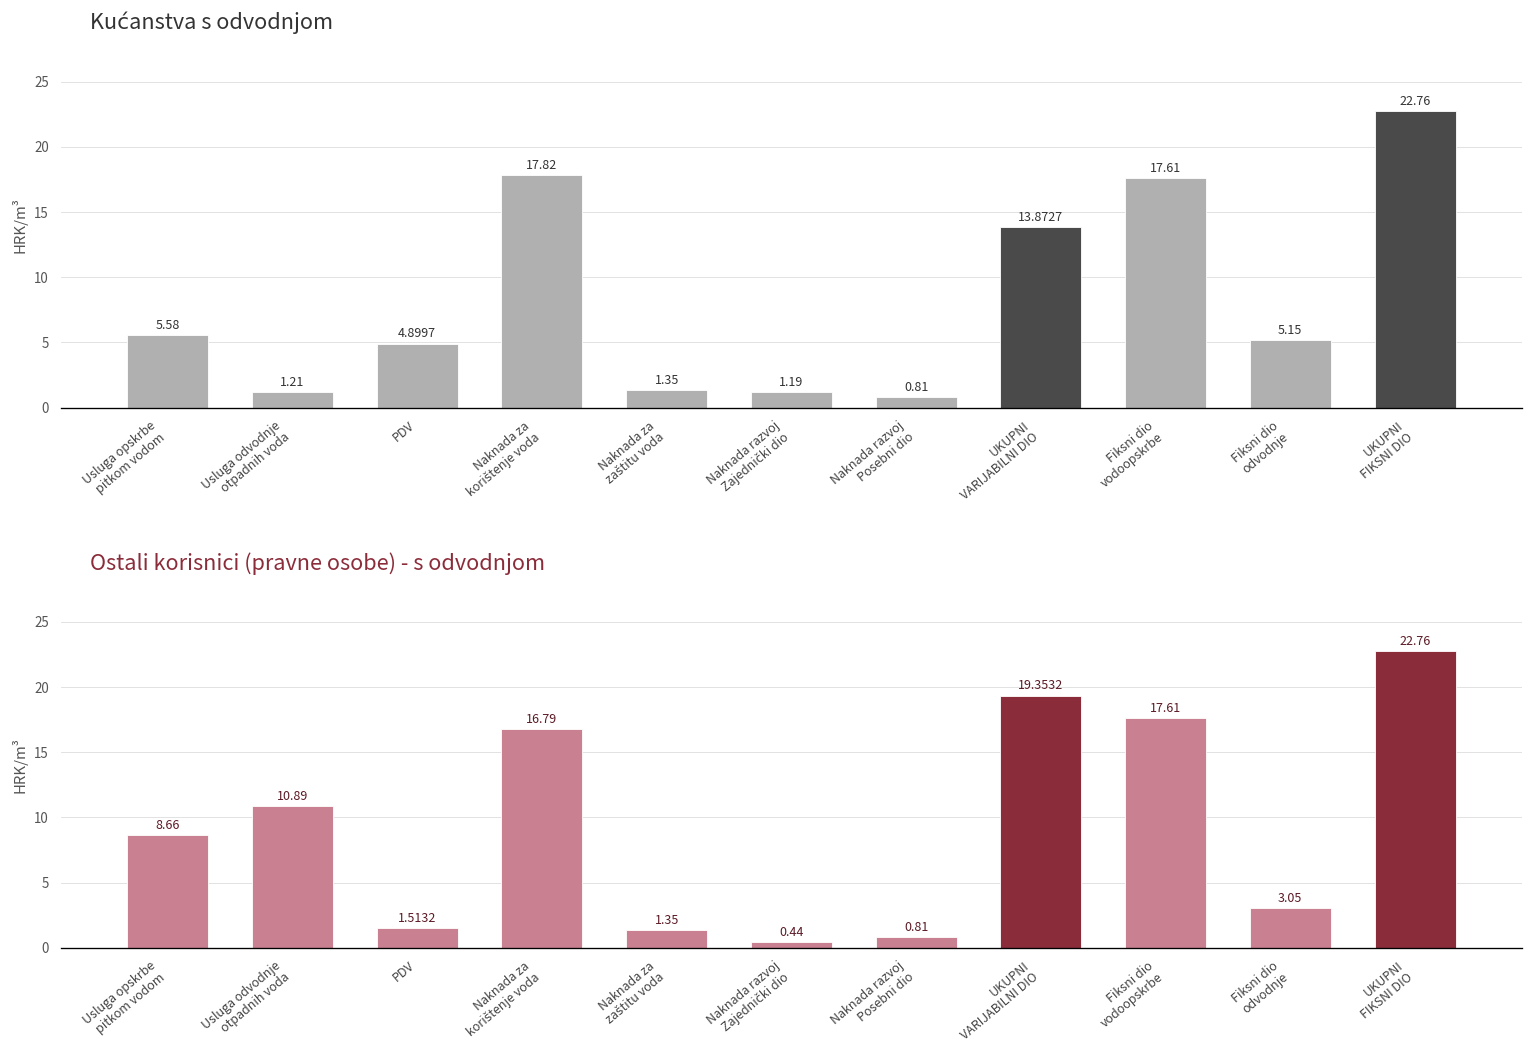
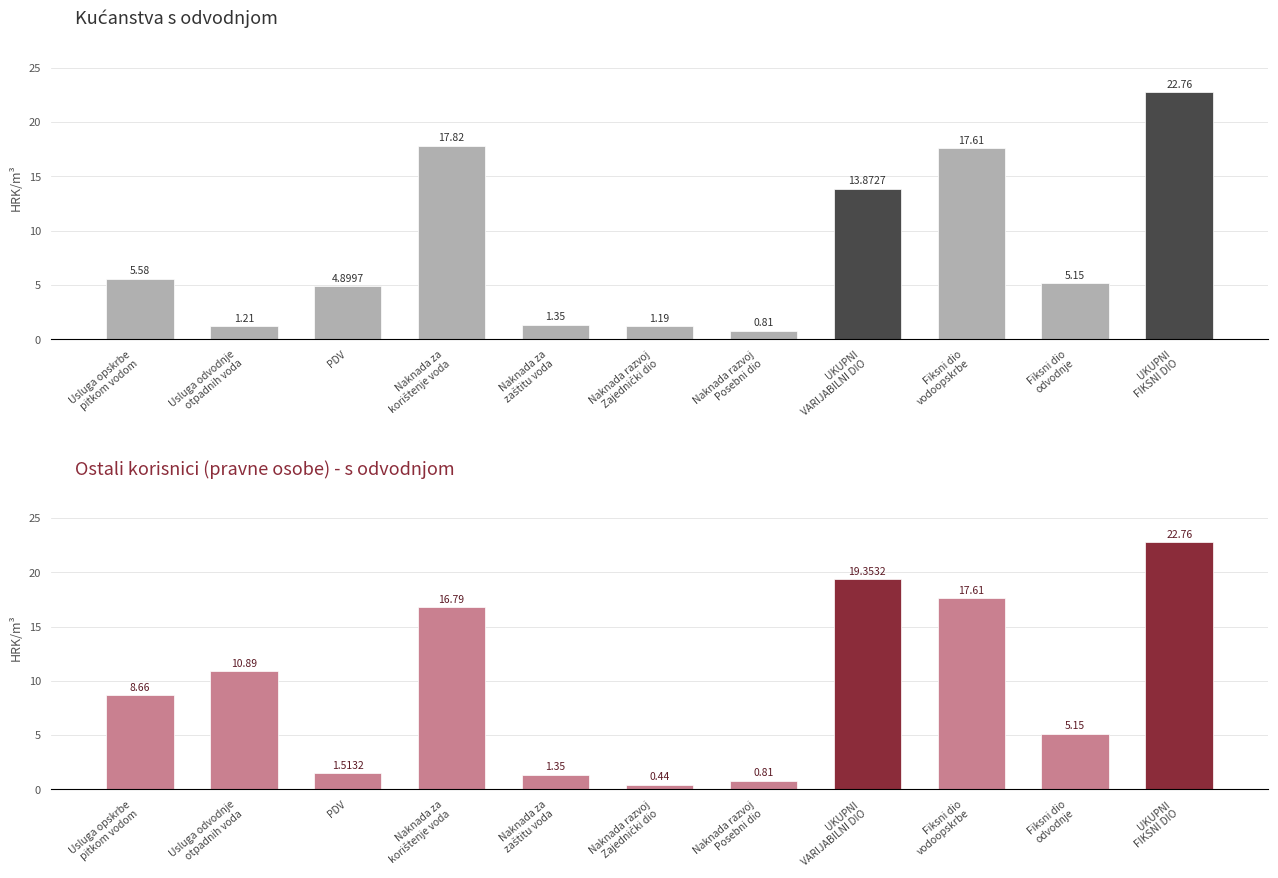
Ostali korisnici (pravne osobe) - s odvodnjom, Fiksni dio odvodnje: 3.05 -> 5.15
